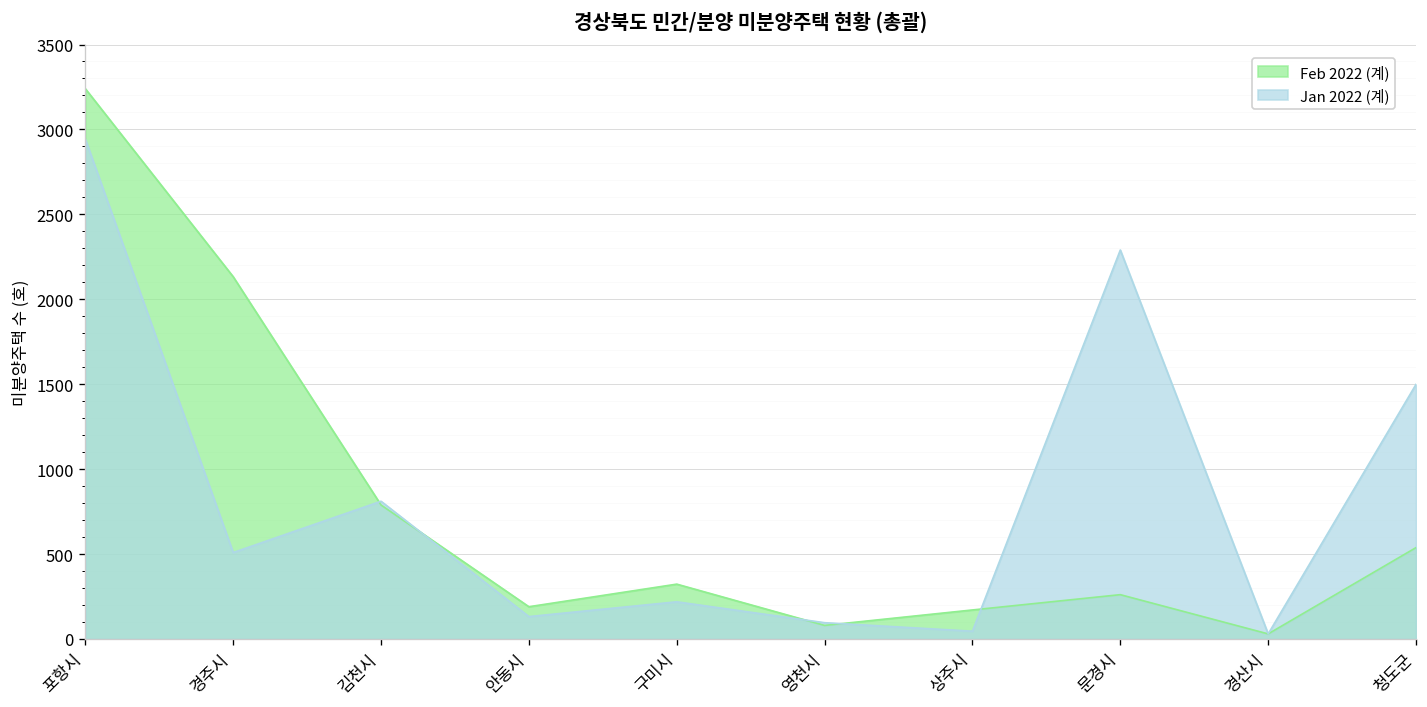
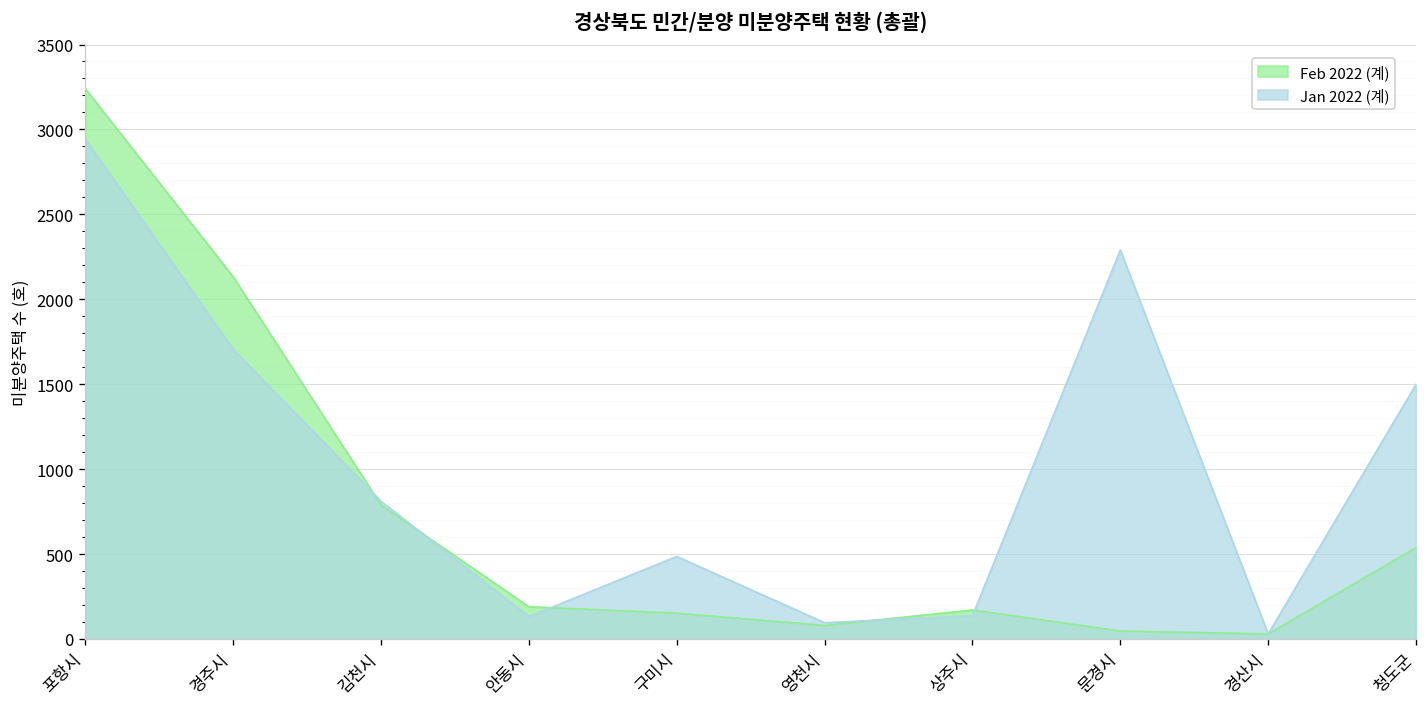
Jan 2022 (계), 경주시: 510 -> 1710
Feb 2022 (계), 구미시: 320 -> 150
Jan 2022 (계), 구미시: 220 -> 490
Jan 2022 (계), 상주시: 50 -> 140
Feb 2022 (계), 문경시: 260 -> 50
